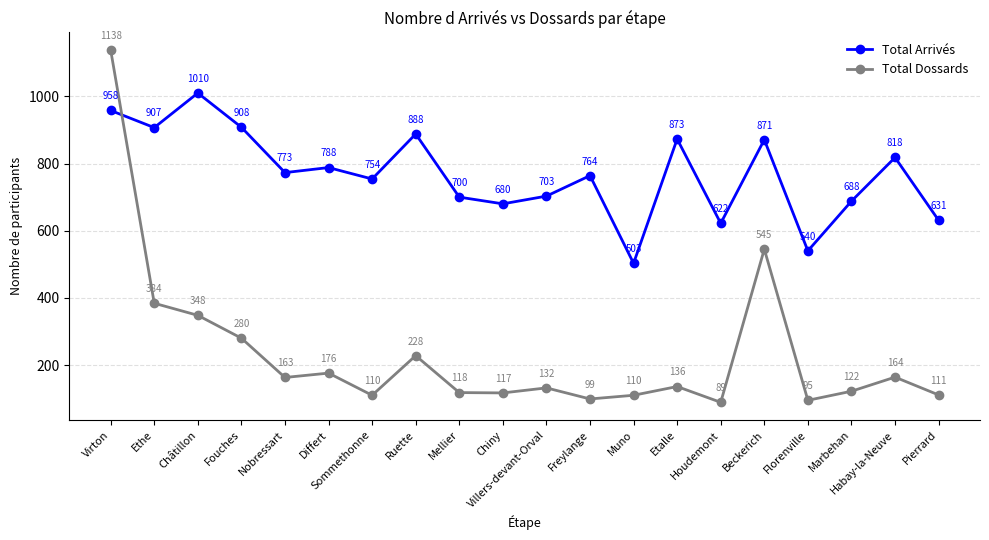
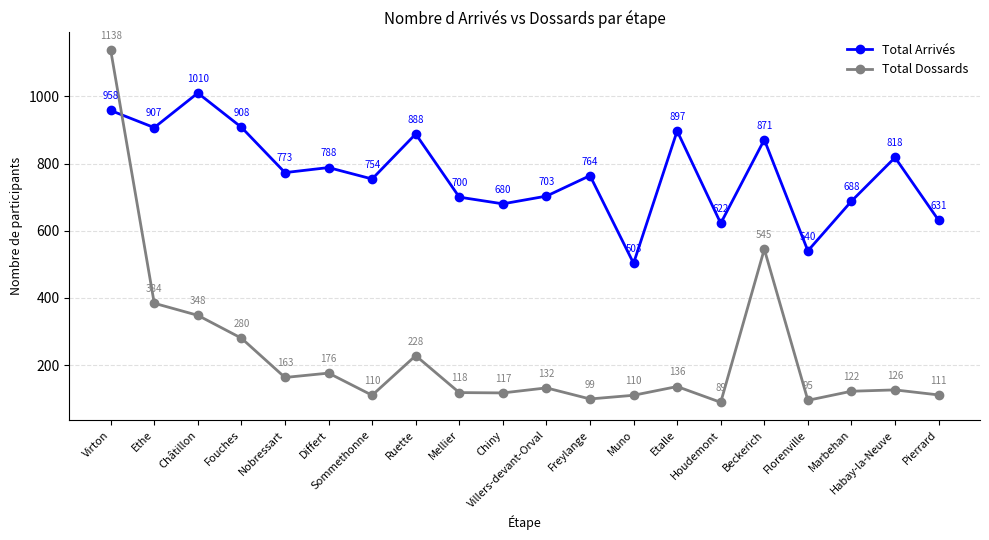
Total Arrivés, Etalle: 873 -> 897
Total Dossards, Habay-la-Neuve: 164 -> 126
